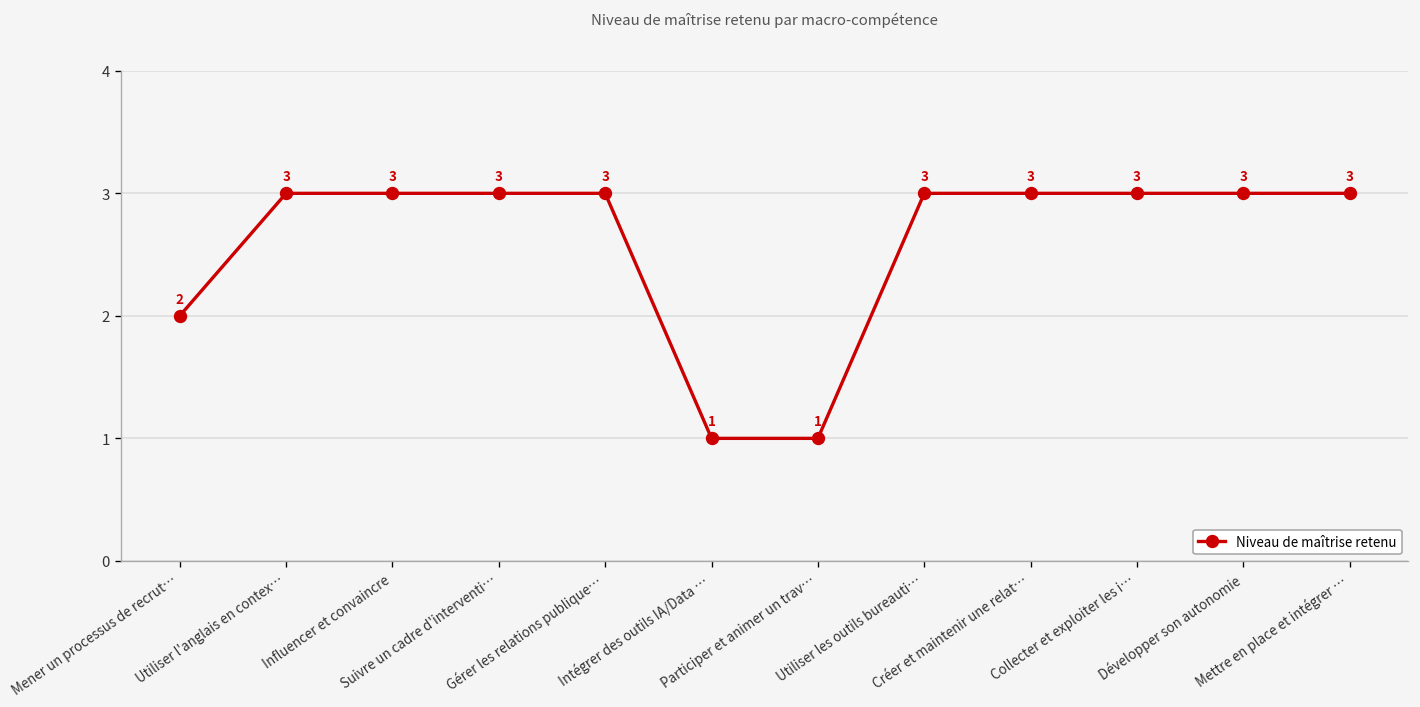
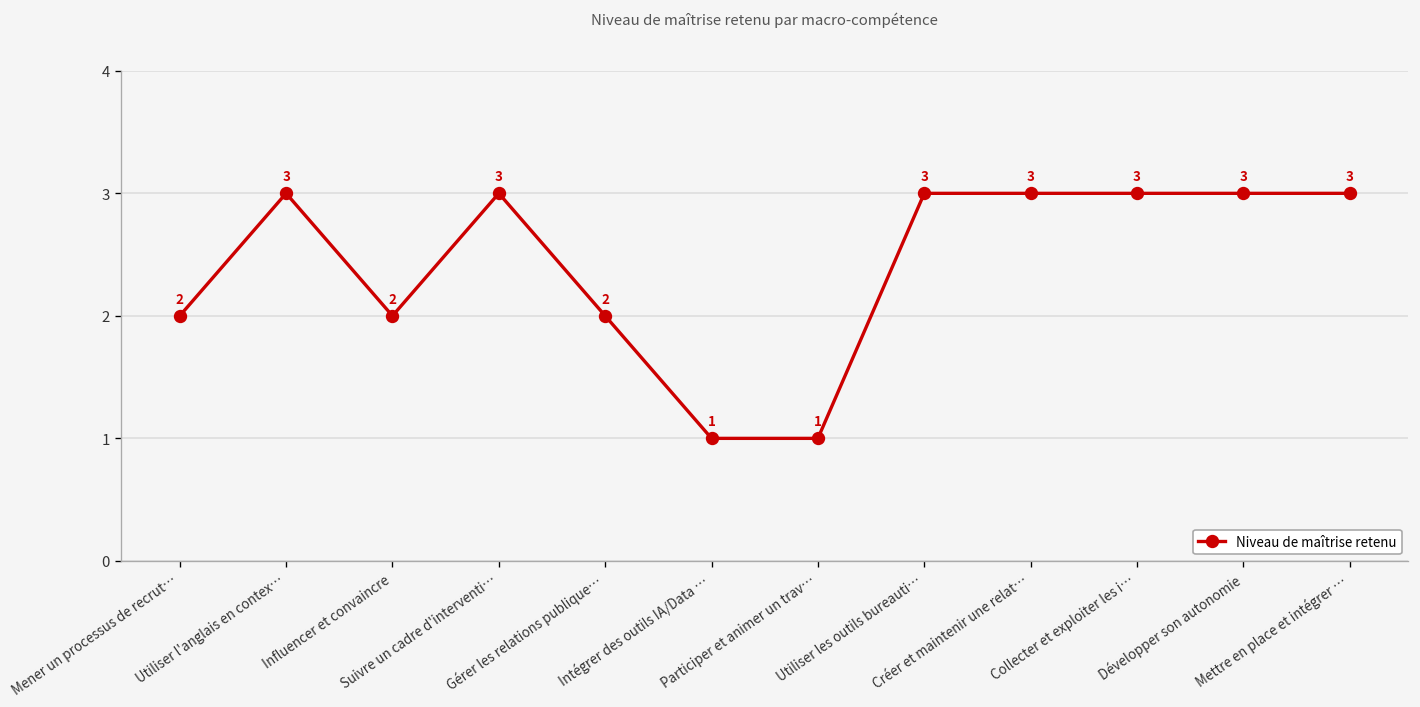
Influencer et convaincre: 3 -> 2
Gérer les relations publique…: 3 -> 2
